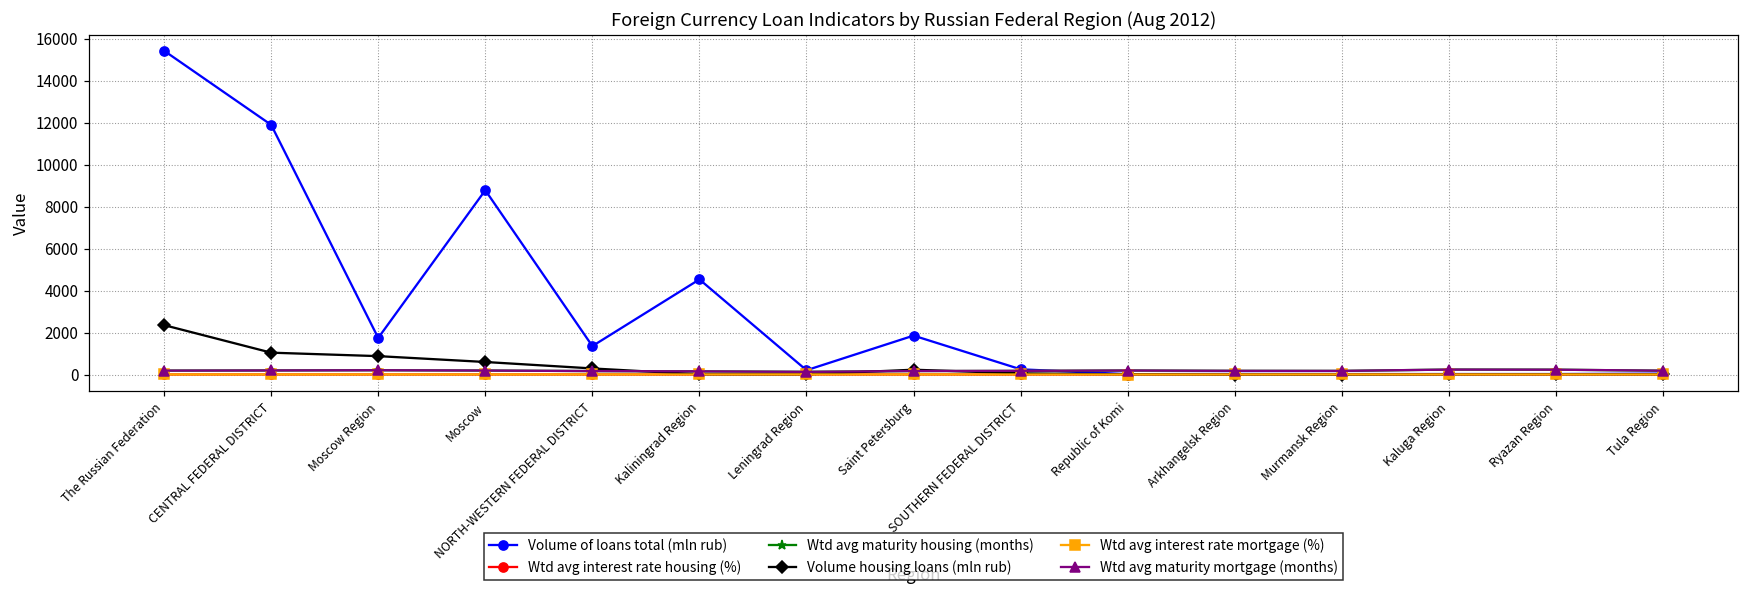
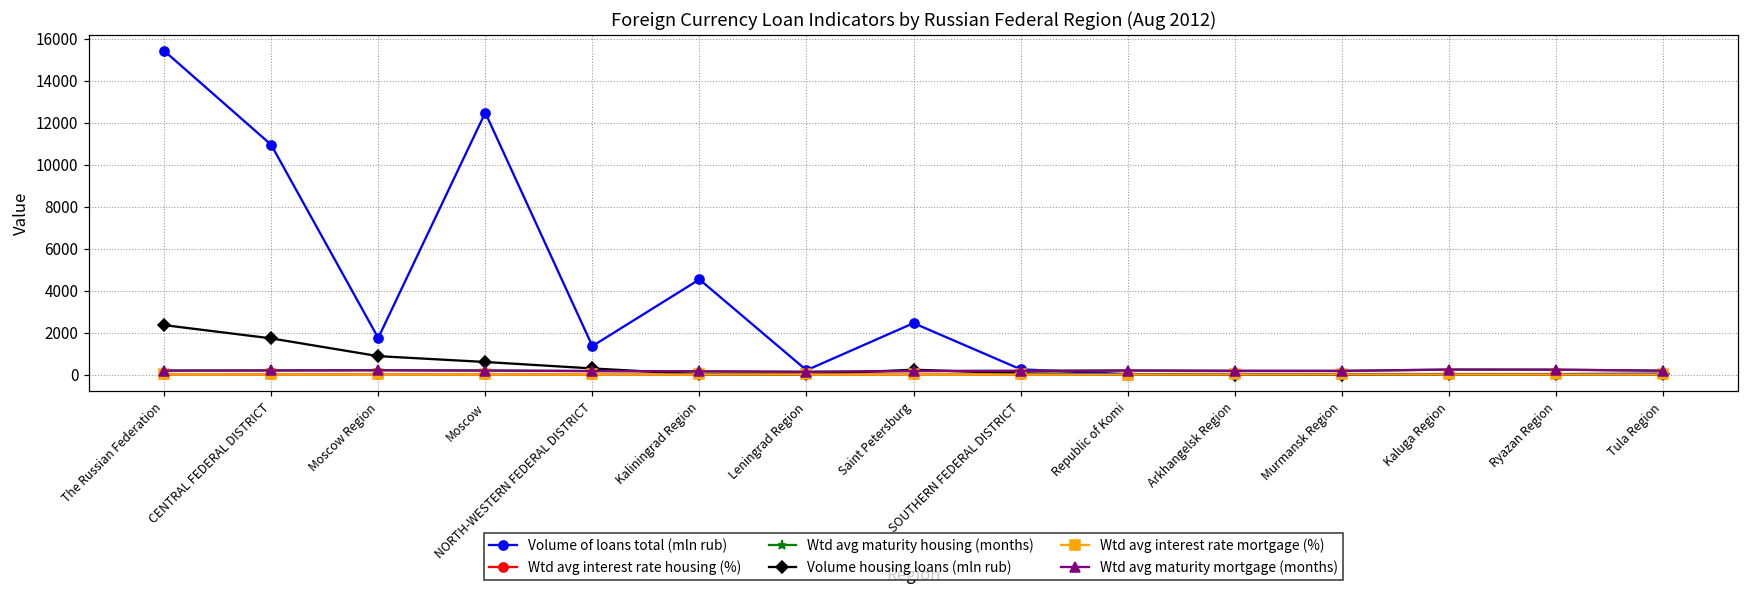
Volume of loans total (mln rub), CENTRAL FEDERAL DISTRICT: 11900 -> 10900
Volume housing loans (mln rub), CENTRAL FEDERAL DISTRICT: 1000 -> 1700
Volume of loans total (mln rub), Moscow: 8800 -> 12500
Volume of loans total (mln rub), Saint Petersburg: 1900 -> 2500
